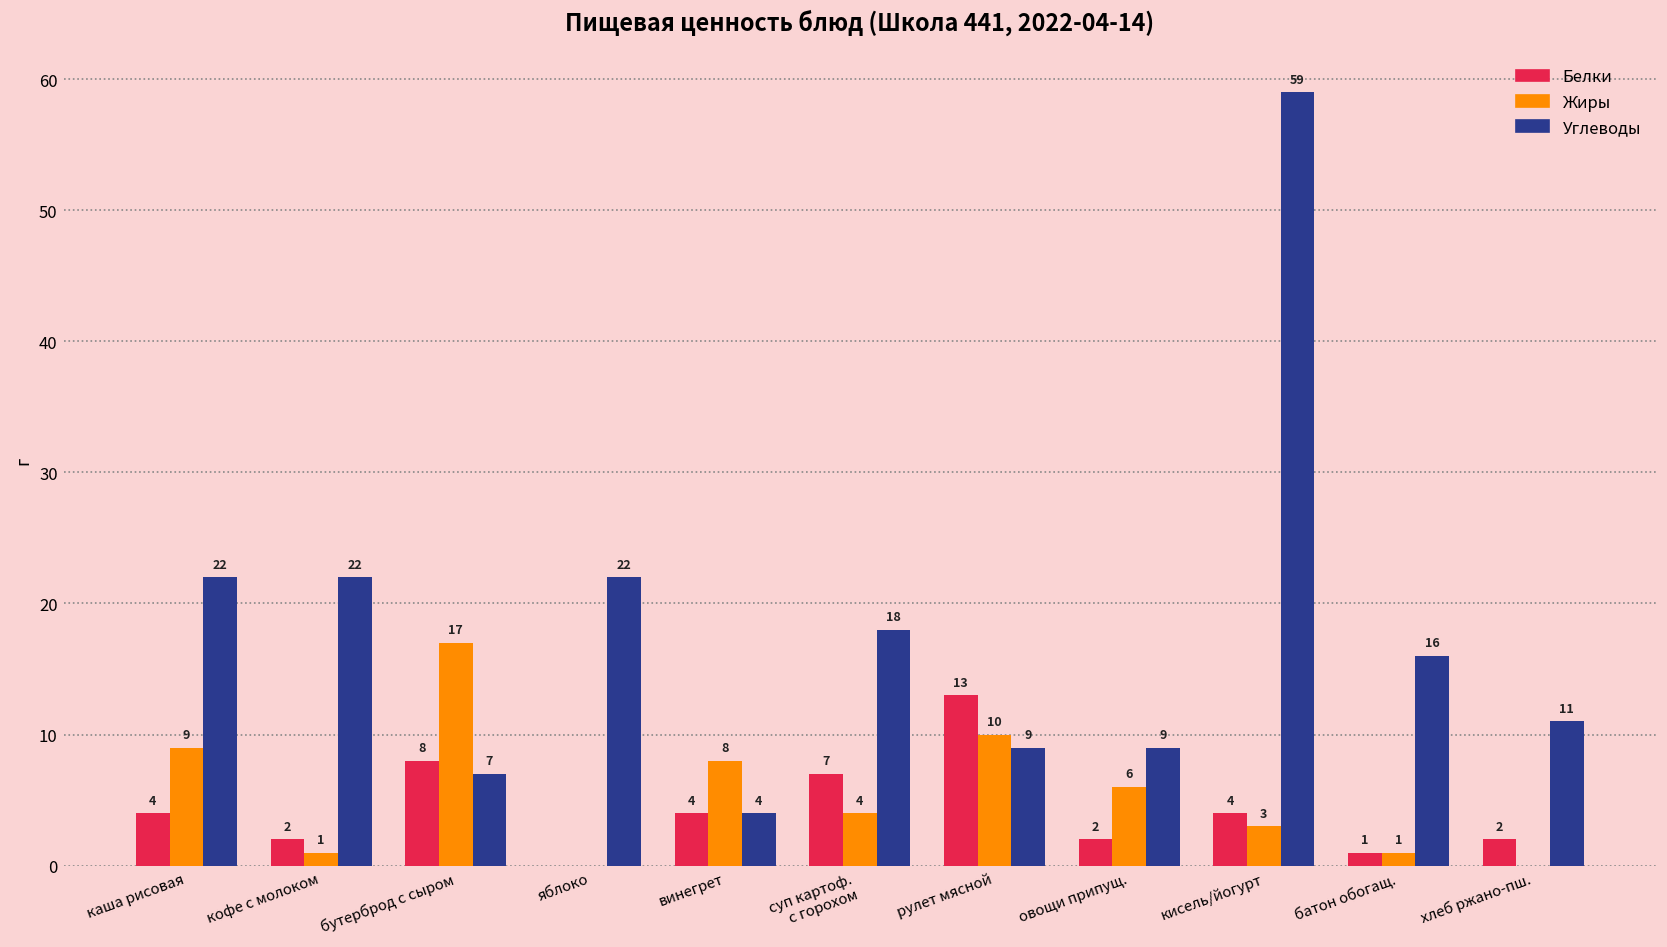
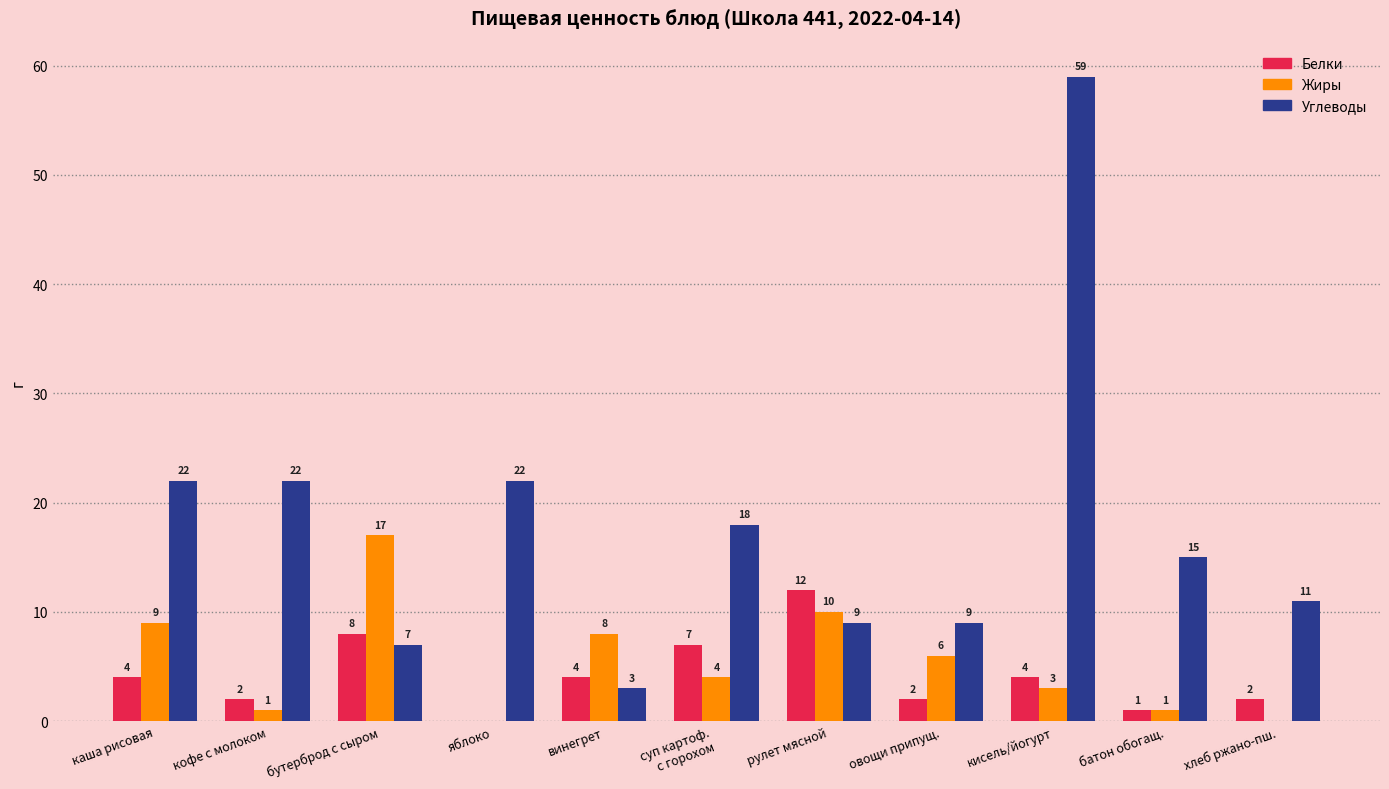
Углеводы, винегрет: 4 -> 3
Белки, рулет мясной: 13 -> 12
Углеводы, батон обогащ.: 16 -> 15
